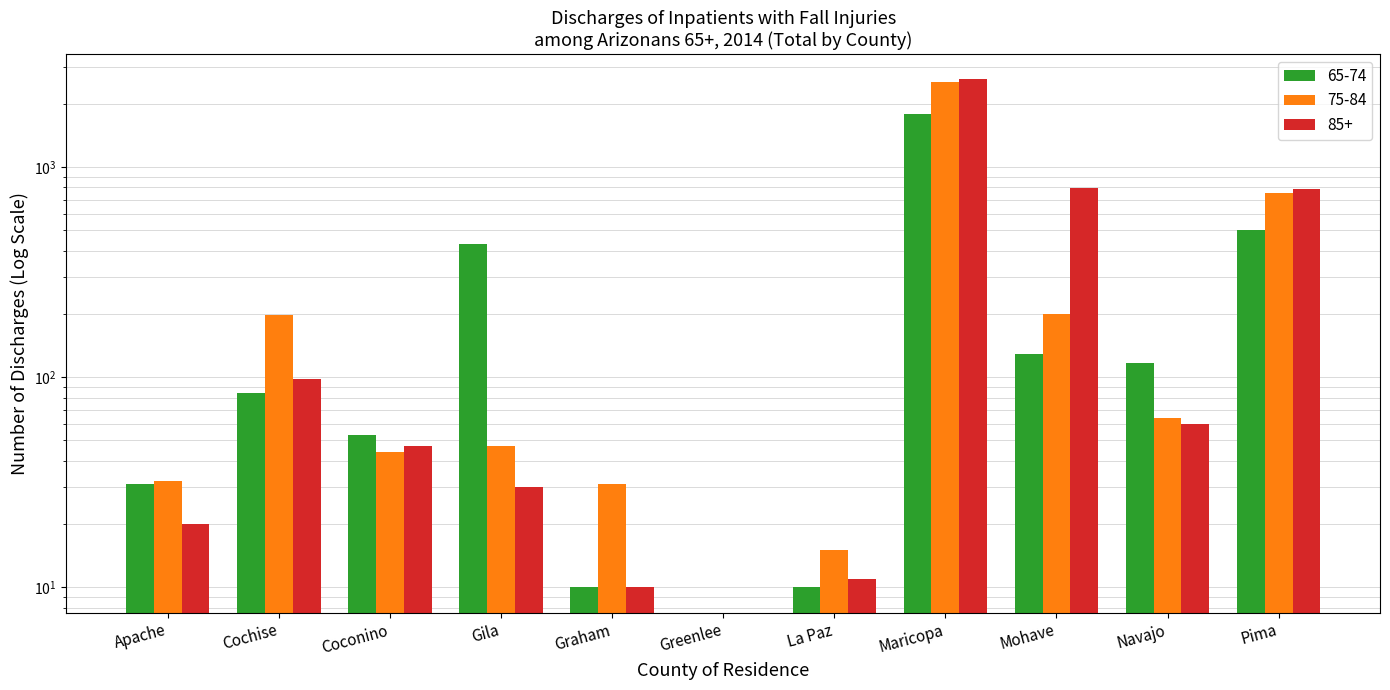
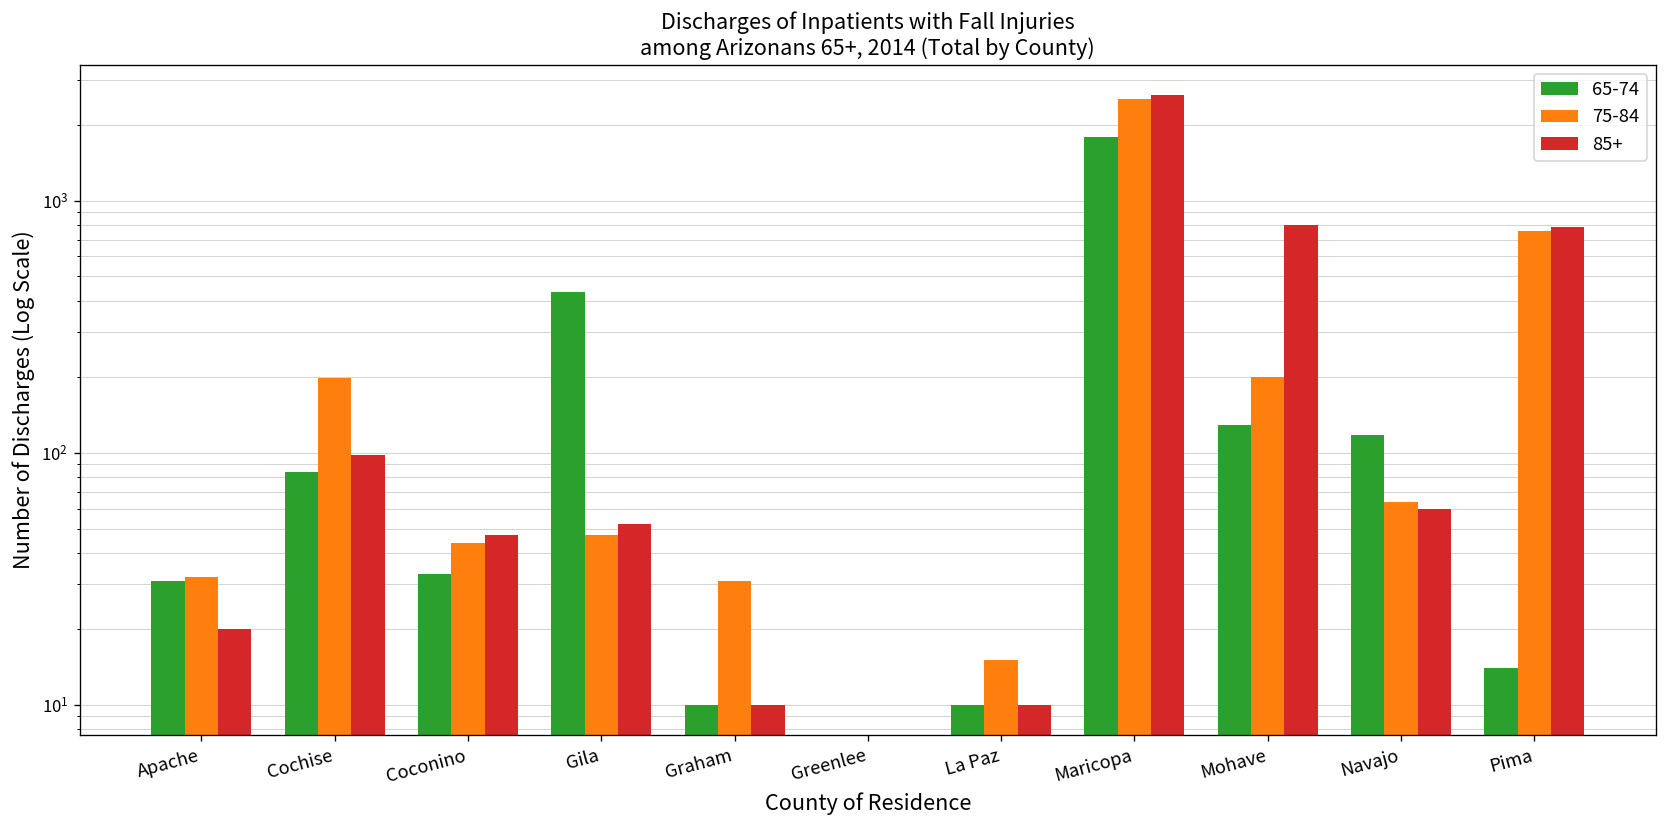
65-74, Coconino: 53 -> 33
85+, Gila: 30 -> 52
85+, La Paz: 11 -> 10
65-74, Pima: 500 -> 14
